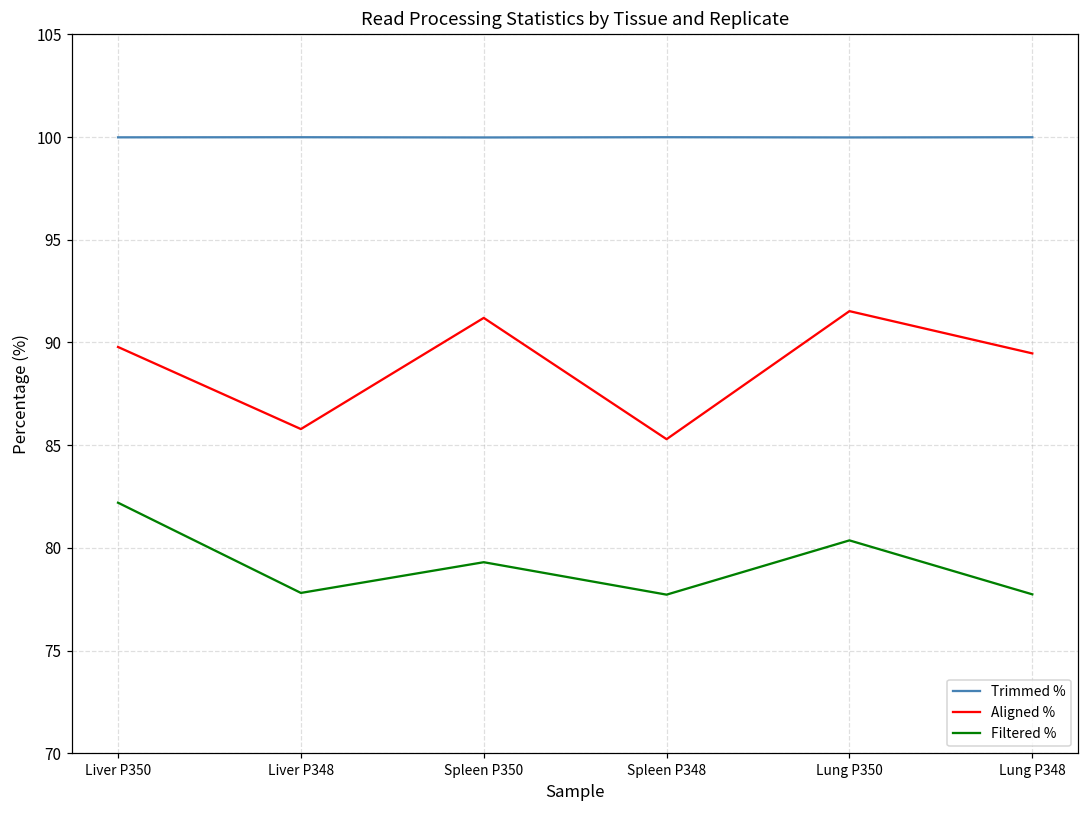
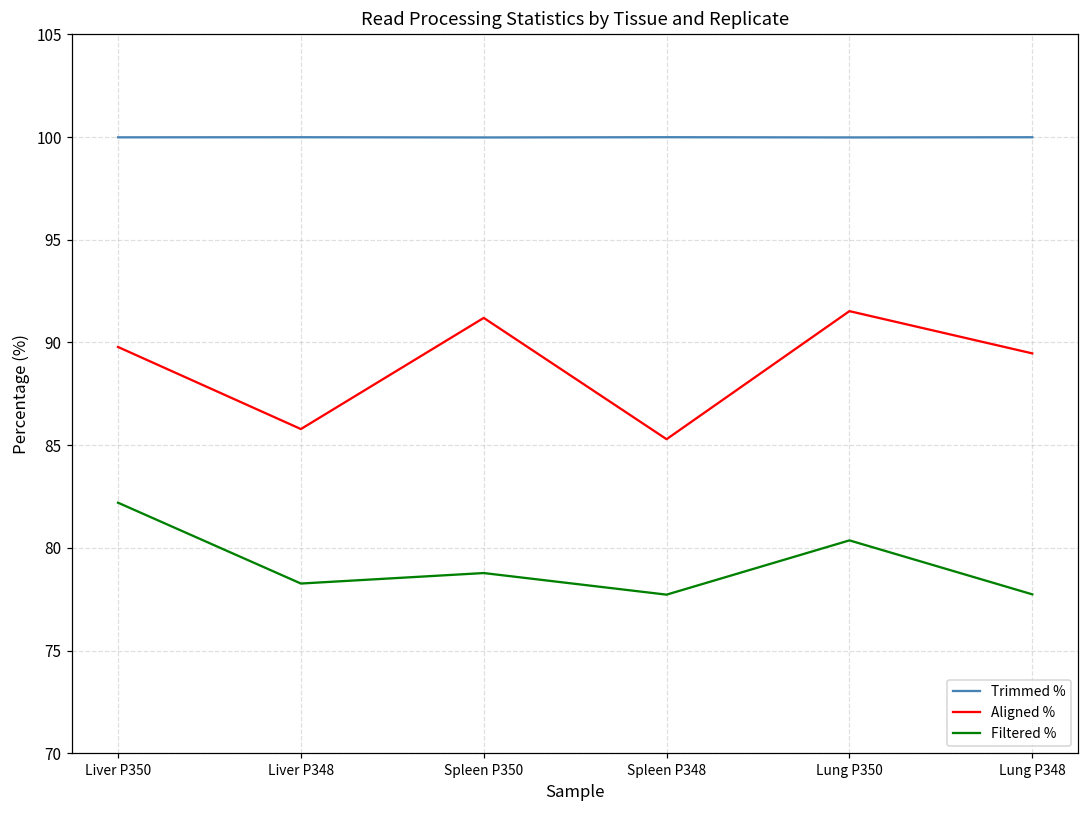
Filtered %, Liver P348: 77.8 -> 78.3
Filtered %, Spleen P350: 79.3 -> 78.8
